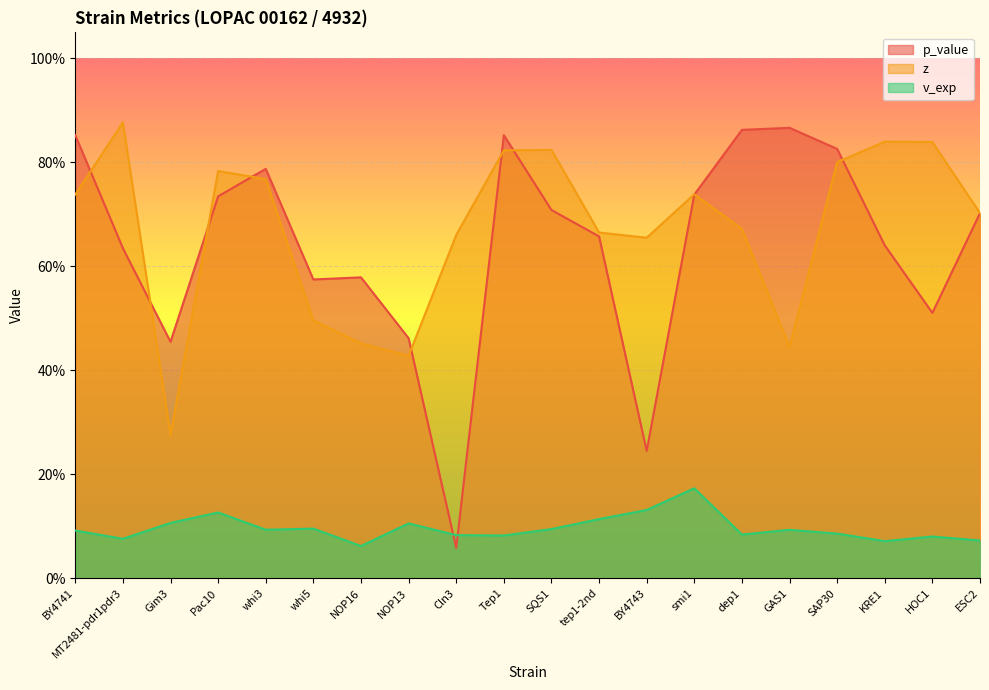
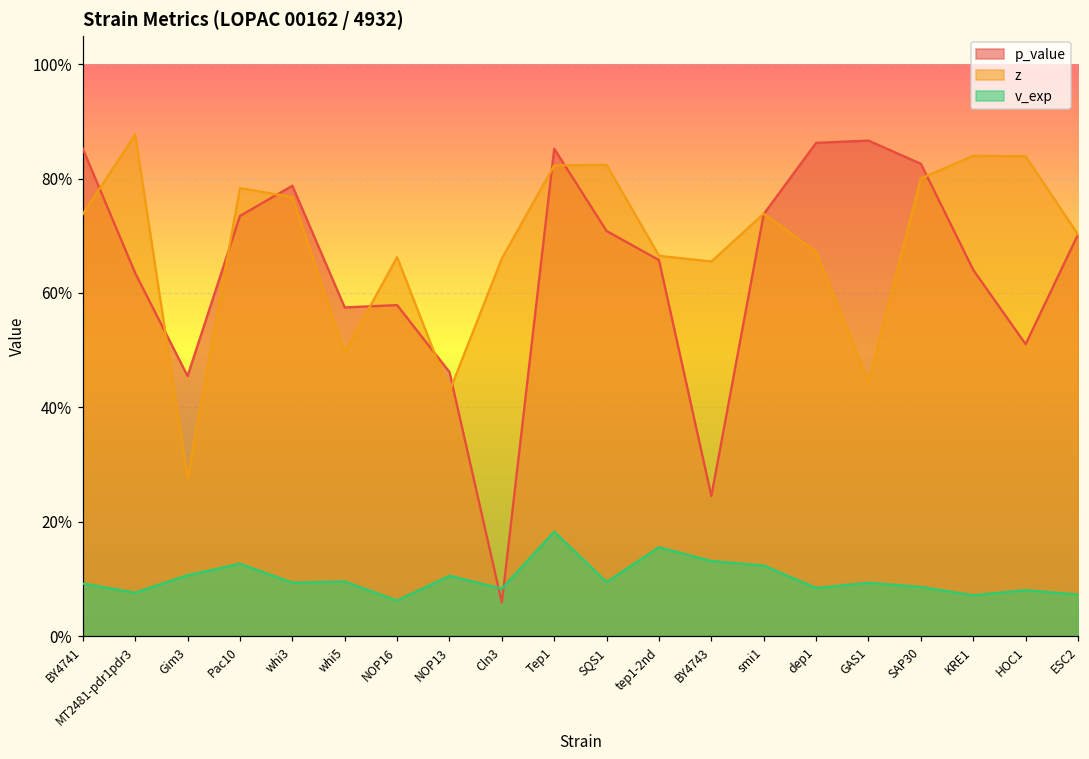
z, NOP16: 45% -> 66%
v_exp, Tep1: 8% -> 18%
v_exp, tep1-2nd: 11% -> 16%
v_exp, smi1: 17% -> 12%
